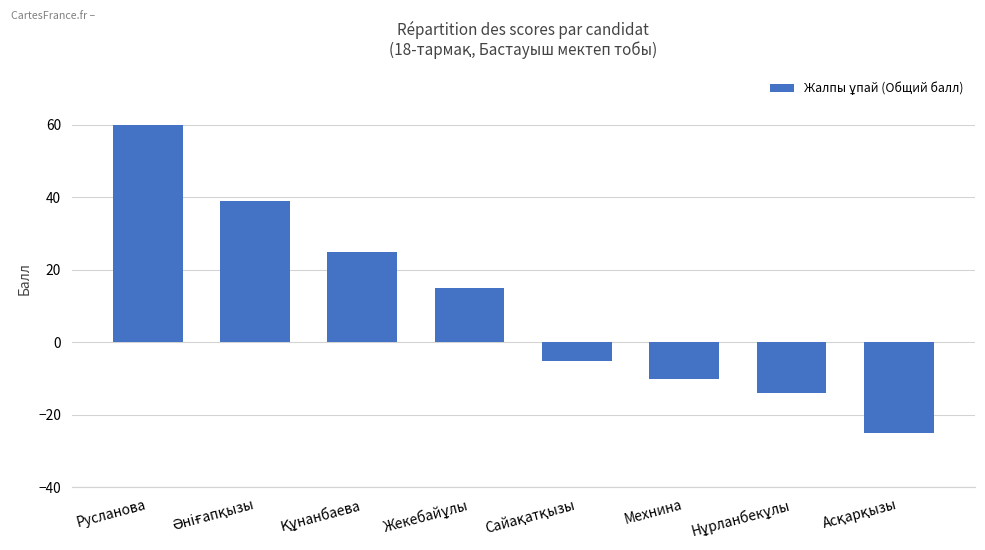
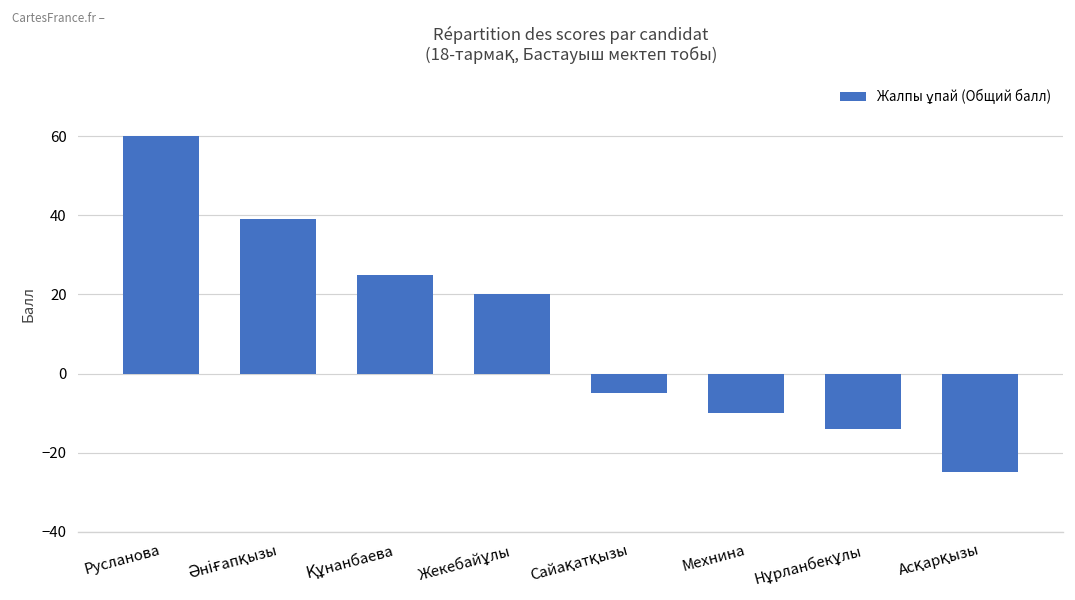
Жекебайұлы: 15 -> 20
